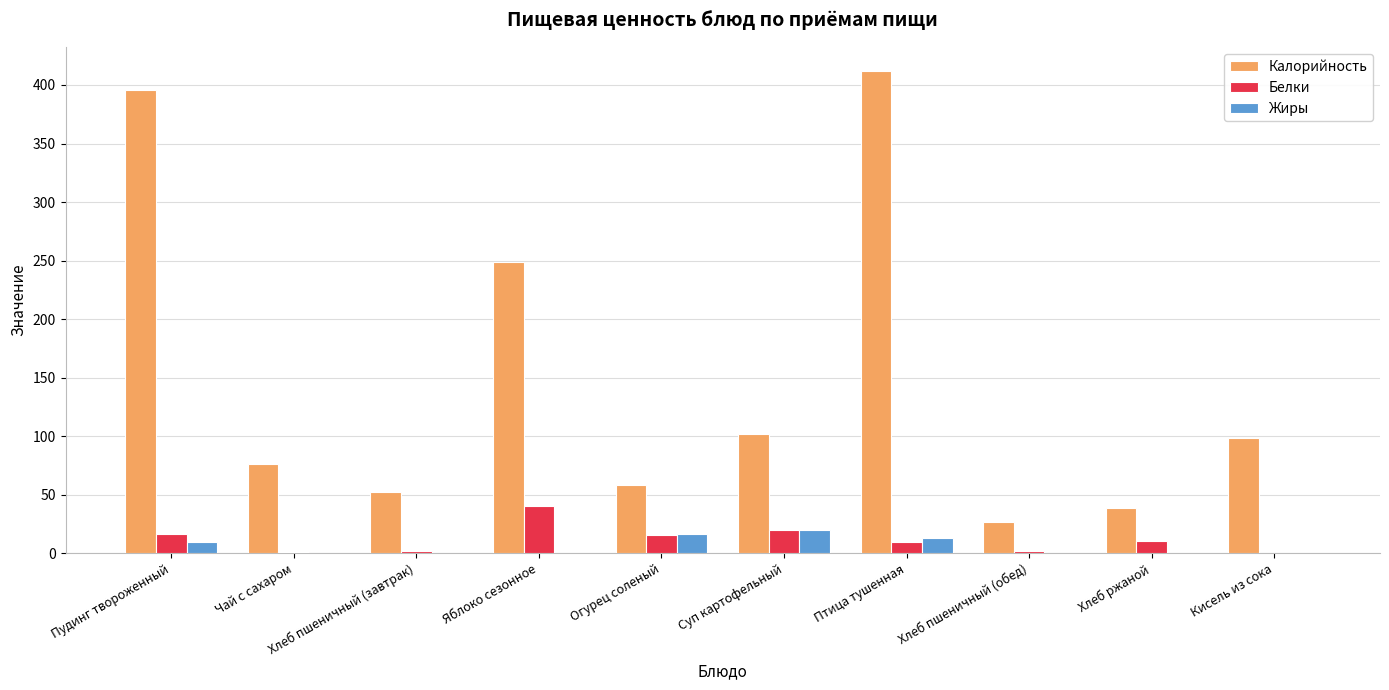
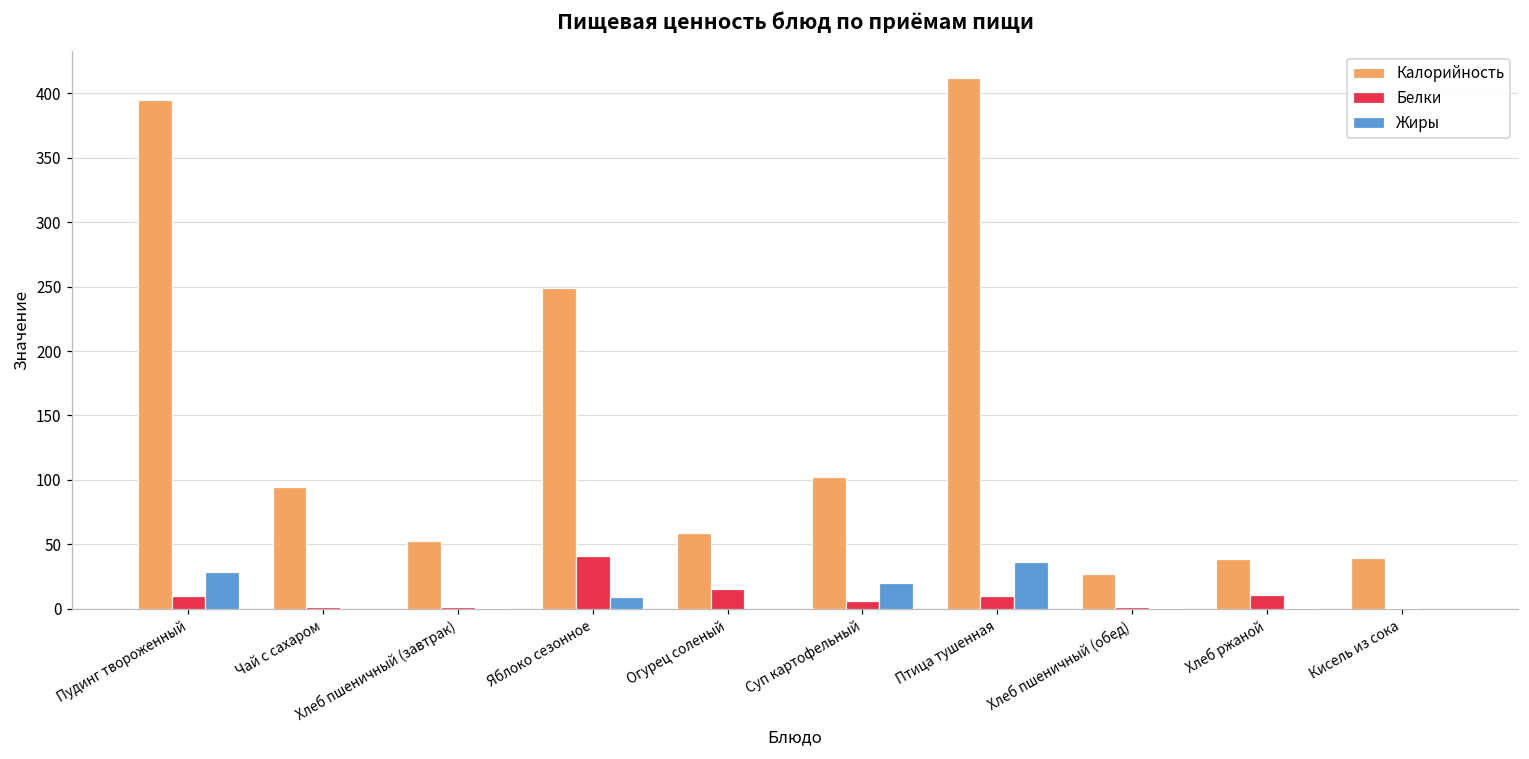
Белки, Пудинг твороженный: 17 -> 10
Жиры, Пудинг твороженный: 10 -> 29
Калорийность, Чай с сахаром: 76 -> 94
Жиры, Яблоко сезонное: 0 -> 9
Жиры, Огурец соленый: 16 -> 0
Белки, Суп картофельный: 20 -> 6
Жиры, Птица тушенная: 13 -> 36
Калорийность, Кисель из сока: 99 -> 39
